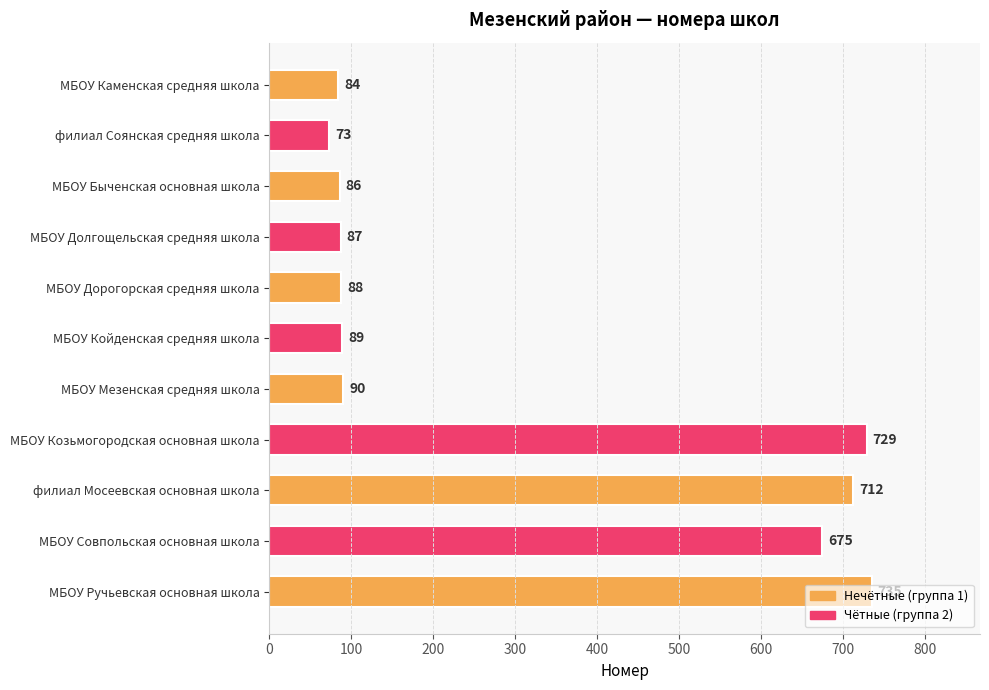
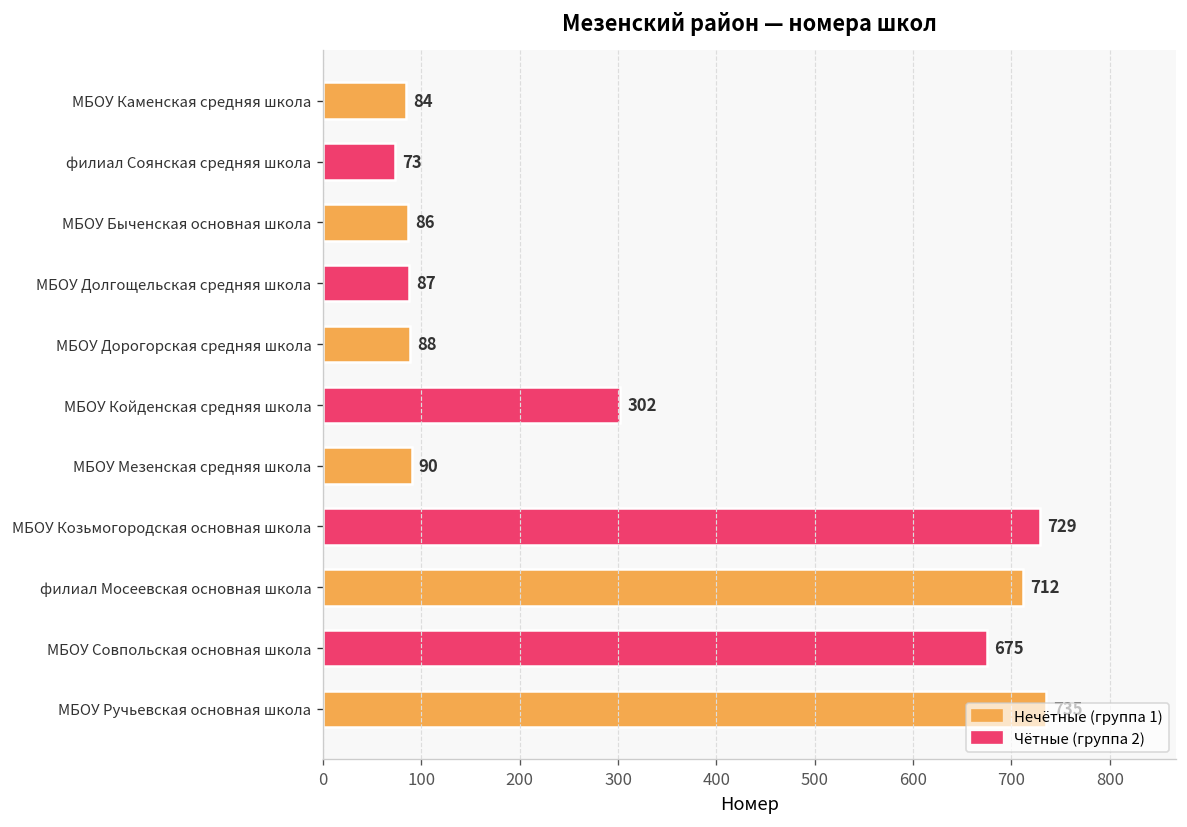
МБОУ Койденская средняя школа: 89 -> 302
